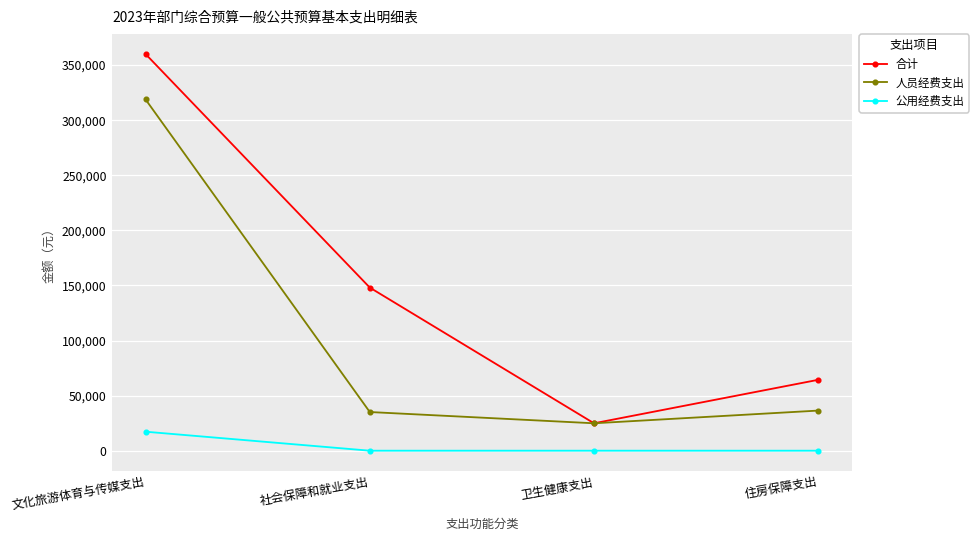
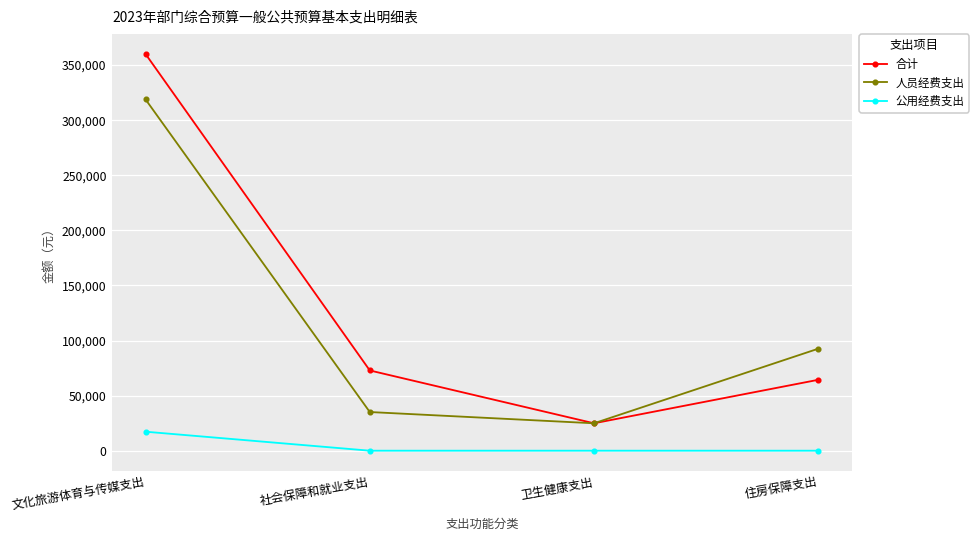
合计, 社会保障和就业支出: 148,000 -> 73,000
人员经费支出, 住房保障支出: 36,000 -> 93,000
